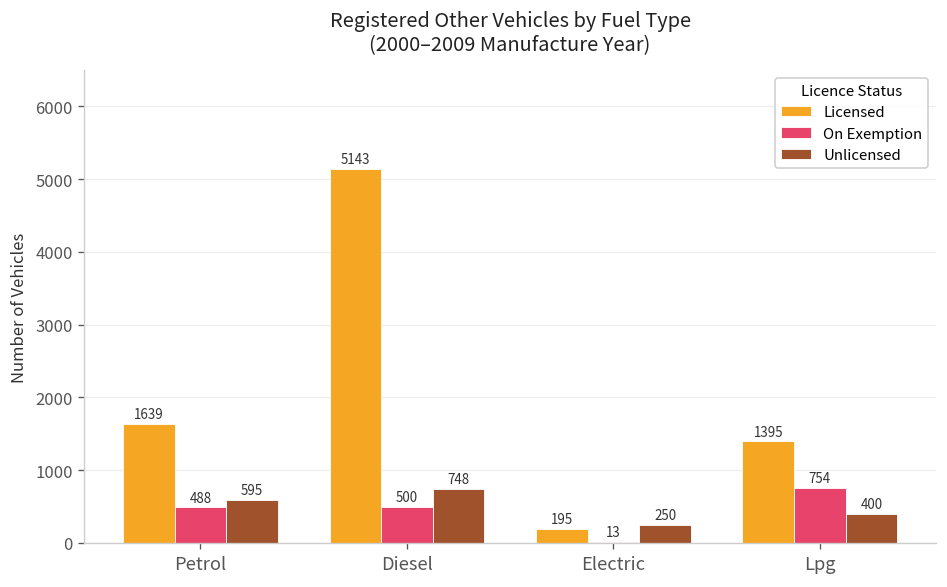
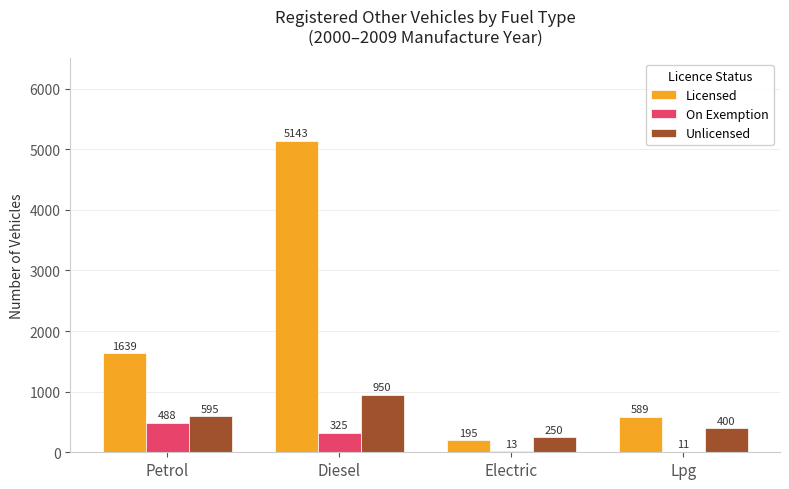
On Exemption, Diesel: 500 -> 325
Unlicensed, Diesel: 748 -> 950
Licensed, Lpg: 1395 -> 589
On Exemption, Lpg: 754 -> 11
